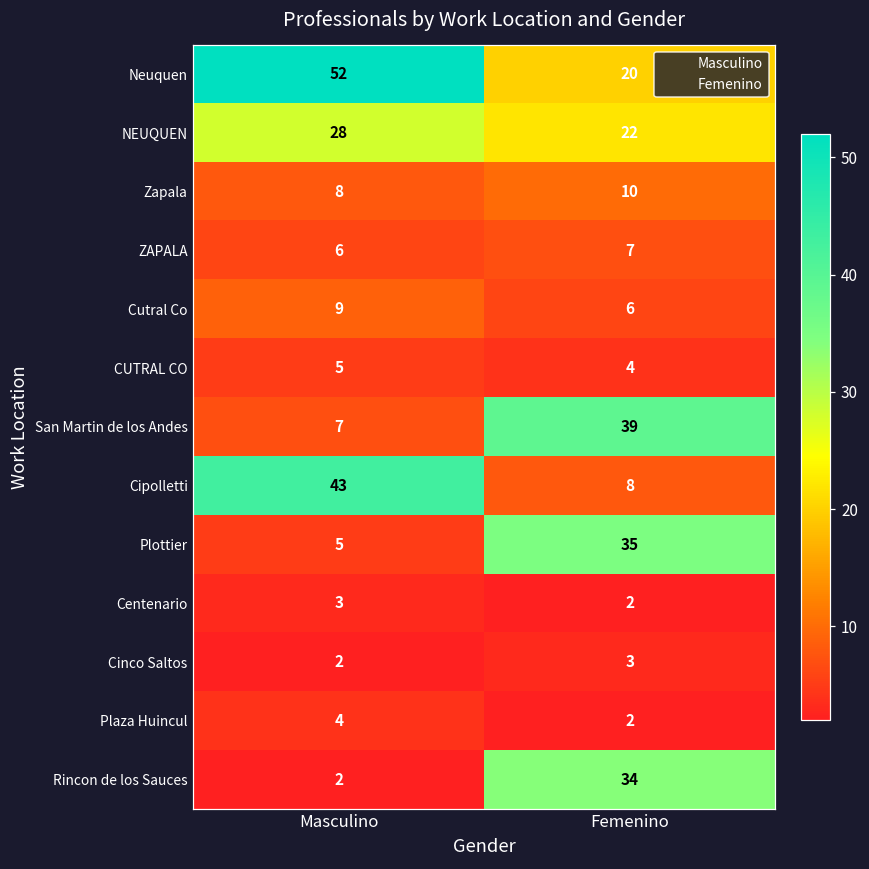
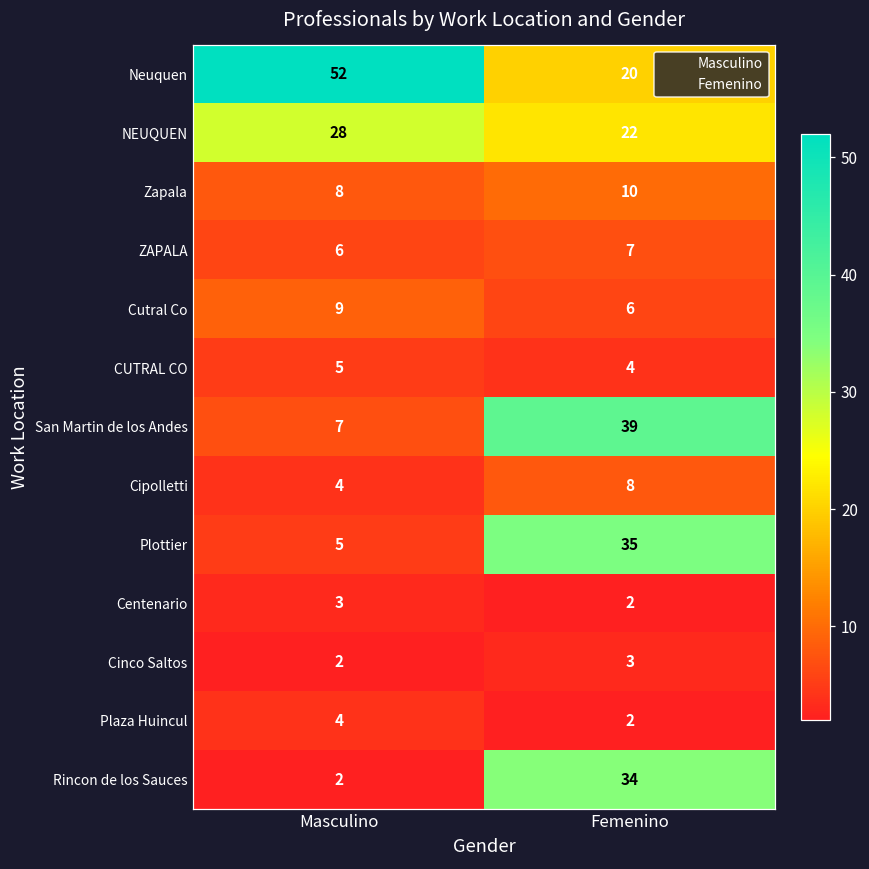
Cipolletti, Masculino: 43 -> 4
